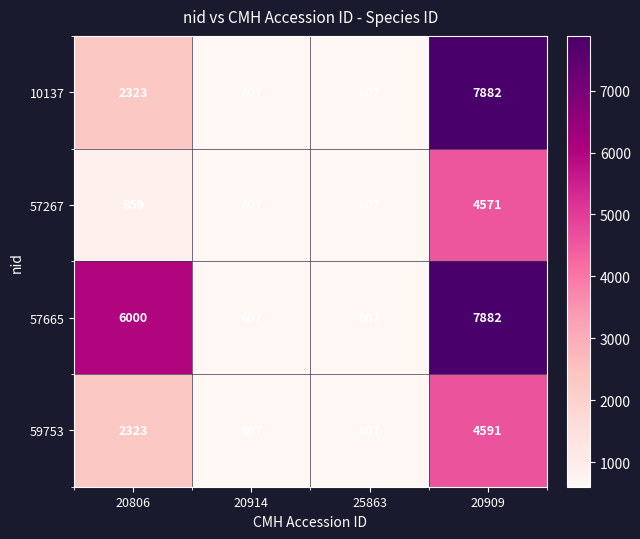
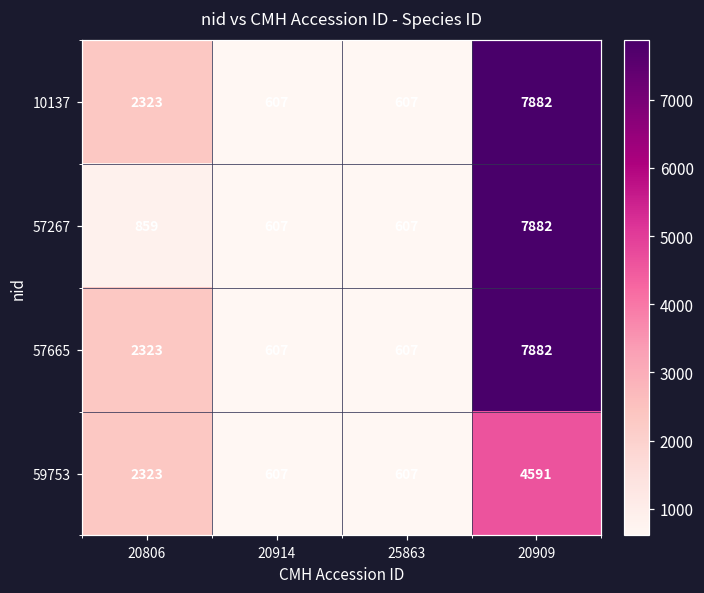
57267, 20909: 4571 -> 7882
57665, 20806: 6000 -> 2323
